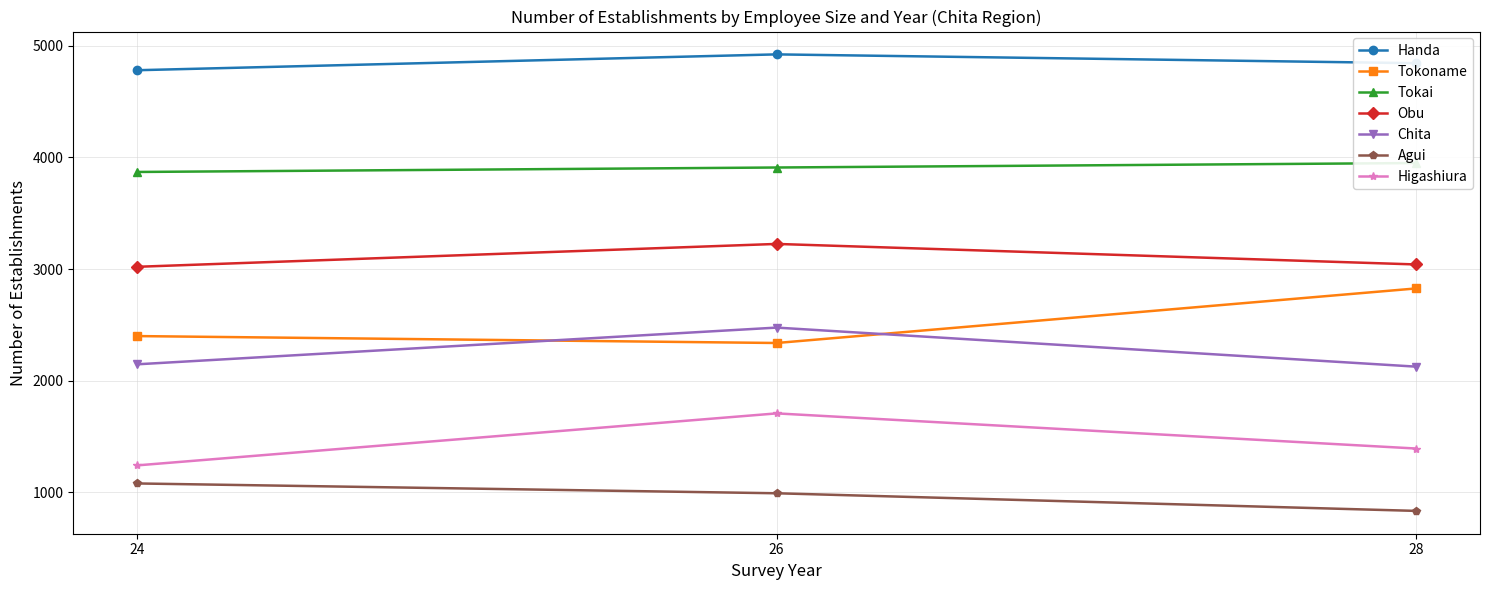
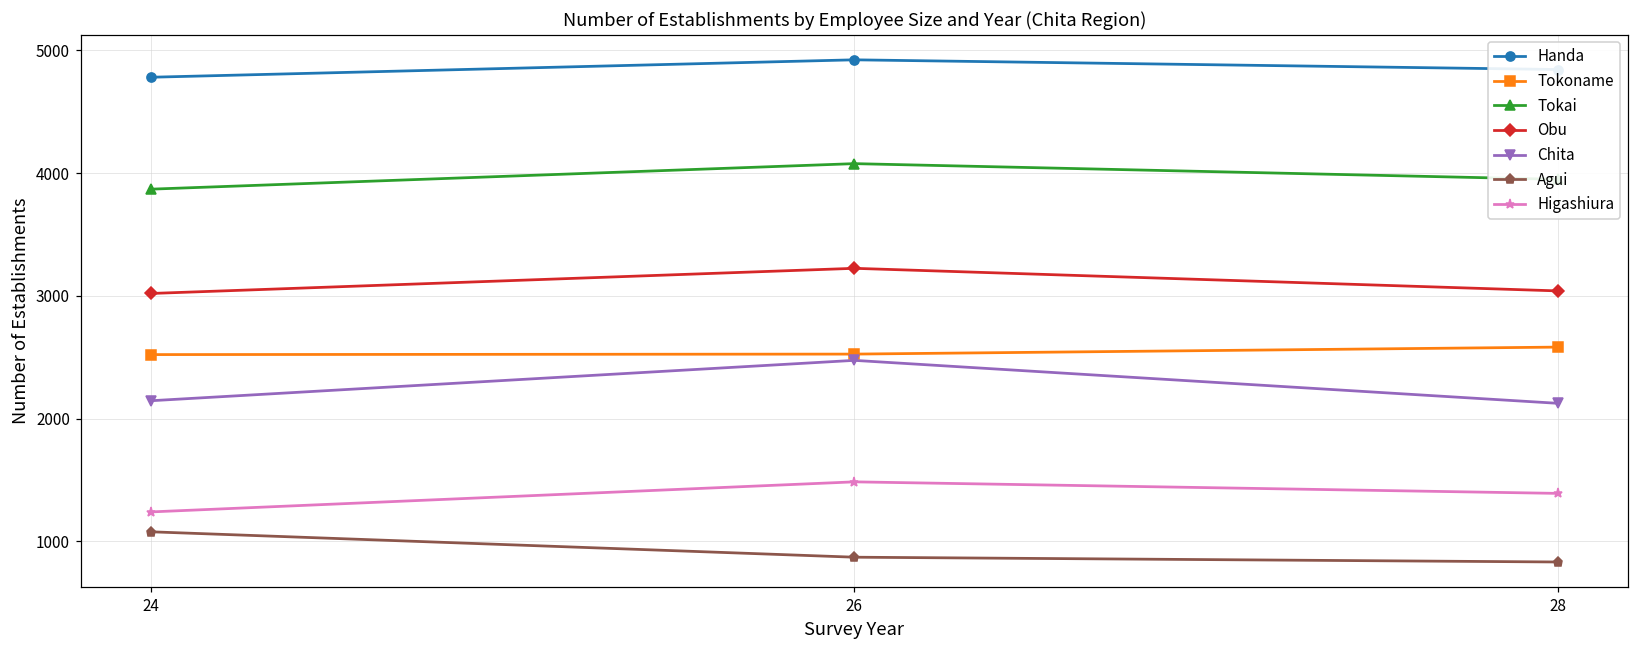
Tokoname, 24: 2400 -> 2520
Tokoname, 26: 2340 -> 2530
Tokai, 26: 3910 -> 4080
Agui, 26: 990 -> 870
Higashiura, 26: 1710 -> 1490
Tokoname, 28: 2830 -> 2580
